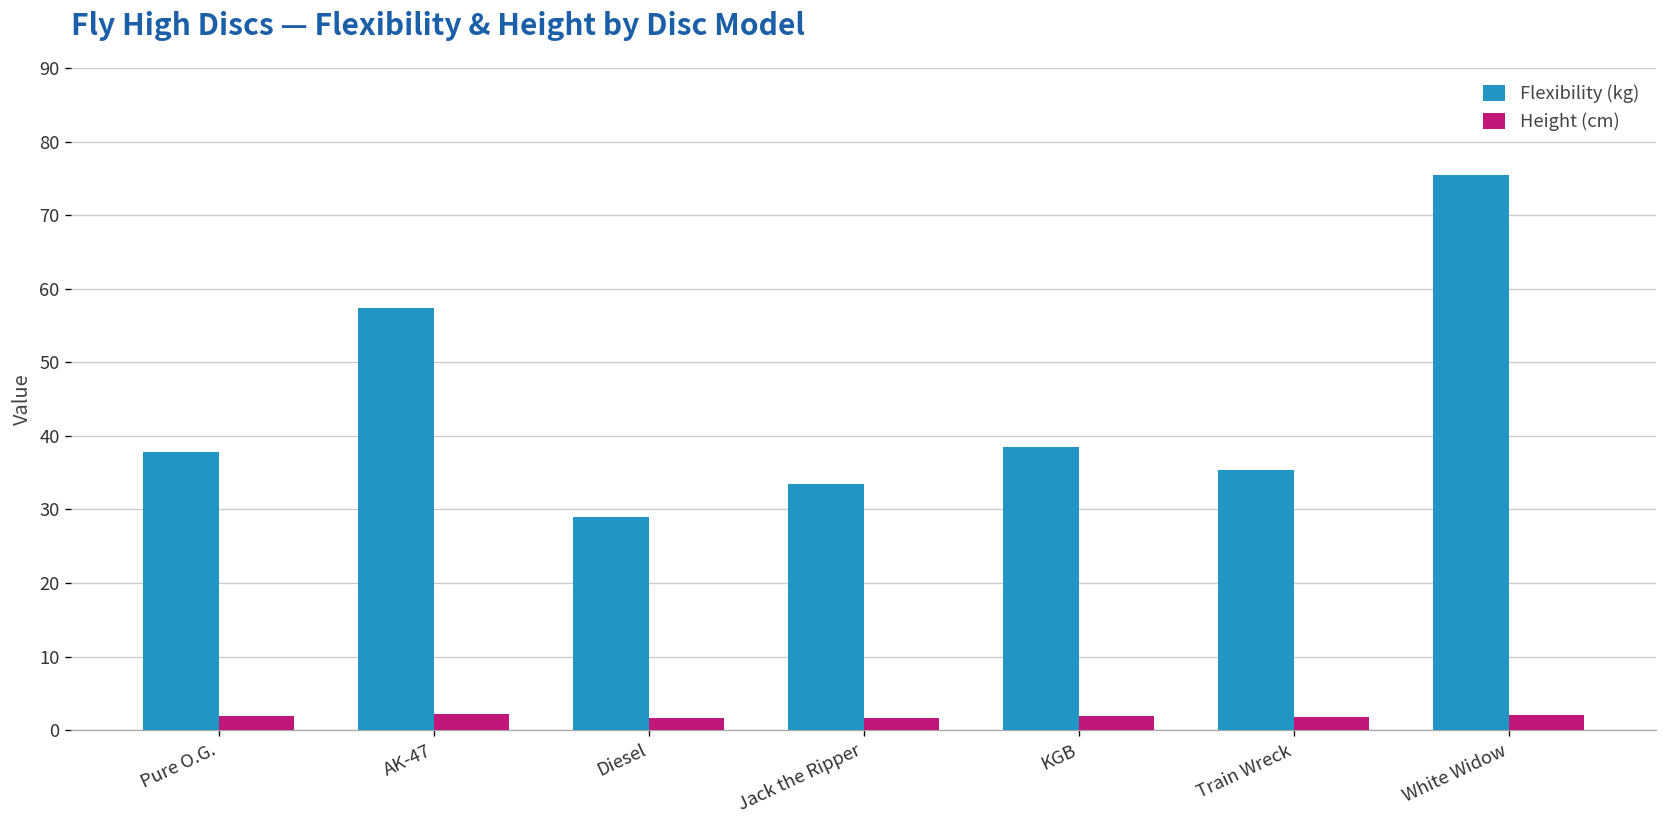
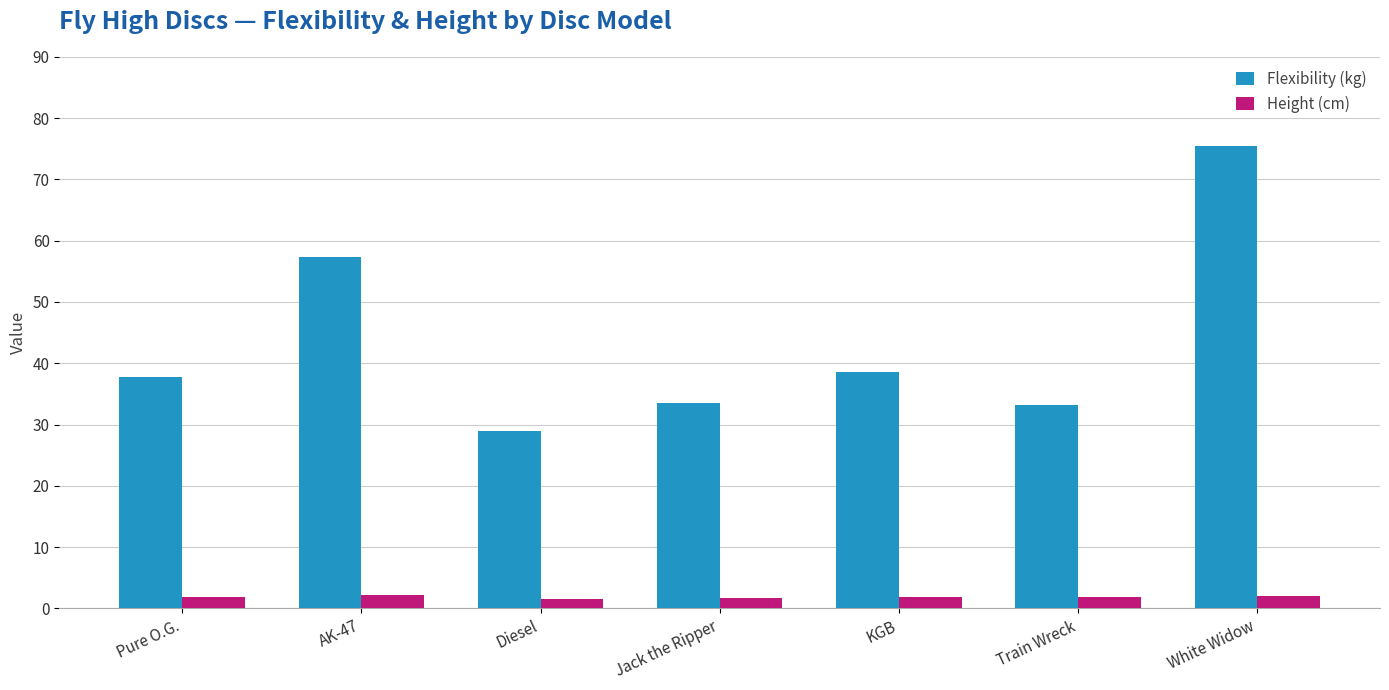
Flexibility (kg), Train Wreck: 35 -> 33
